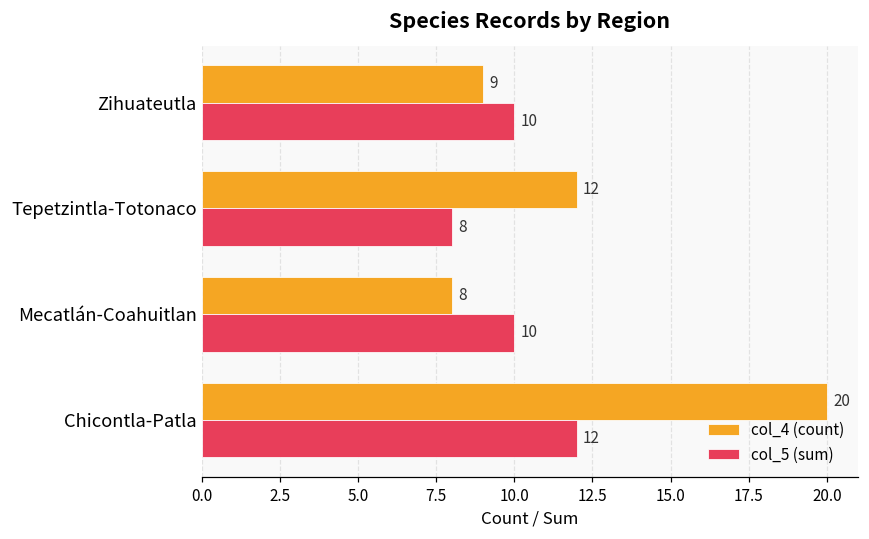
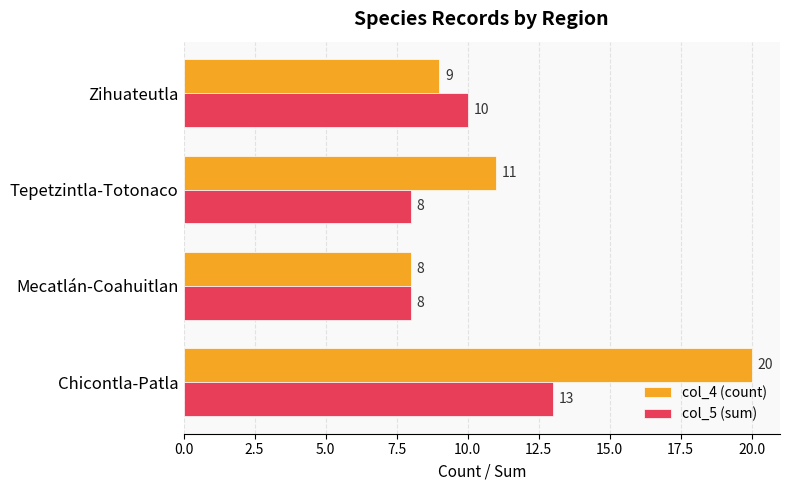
col_4 (count), Tepetzintla-Totonaco: 12 -> 11
col_5 (sum), Mecatlán-Coahuitlan: 10 -> 8
col_5 (sum), Chicontla-Patla: 12 -> 13
